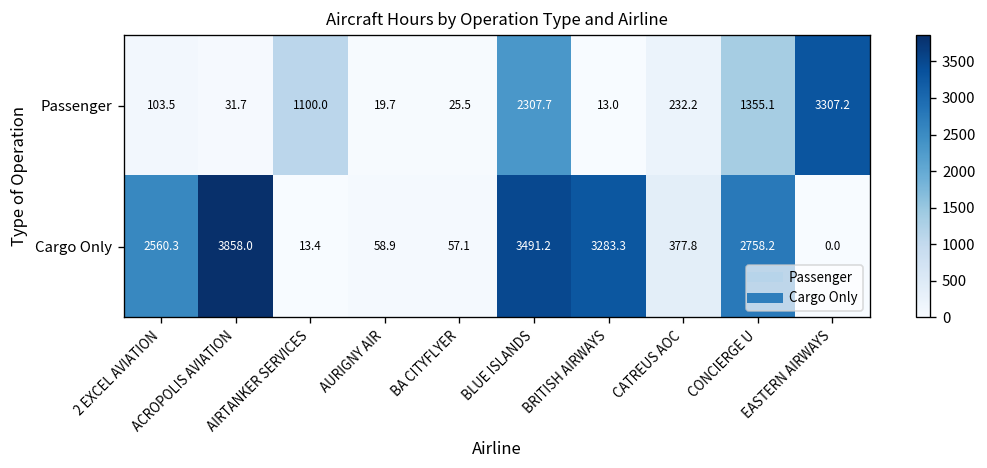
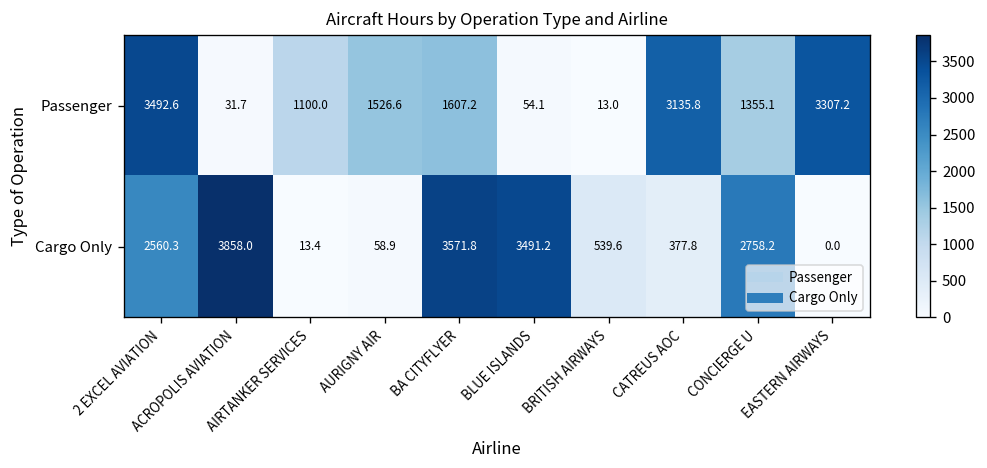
Passenger, 2 EXCEL AVIATION: 103.5 -> 3492.6
Passenger, AURIGNY AIR: 19.7 -> 1526.6
Passenger, BA CITYFLYER: 25.5 -> 1607.2
Passenger, BLUE ISLANDS: 2307.7 -> 54.1
Passenger, CATREUS AOC: 232.2 -> 3135.8
Cargo Only, BA CITYFLYER: 57.1 -> 3571.8
Cargo Only, BRITISH AIRWAYS: 3283.3 -> 539.6
